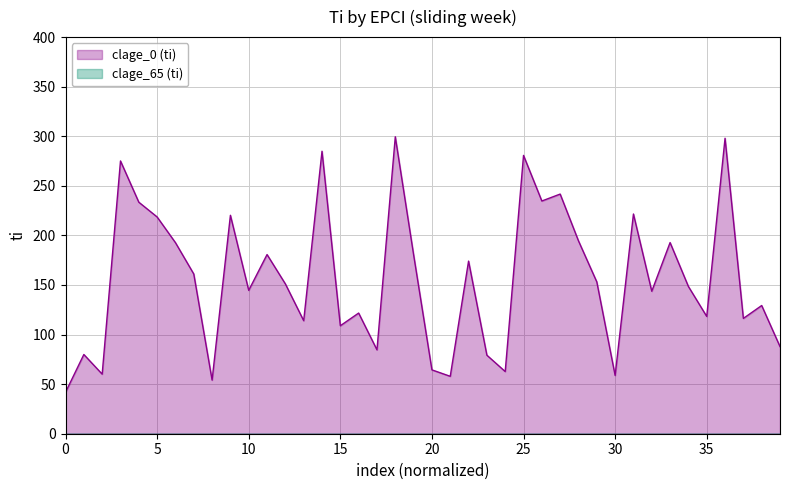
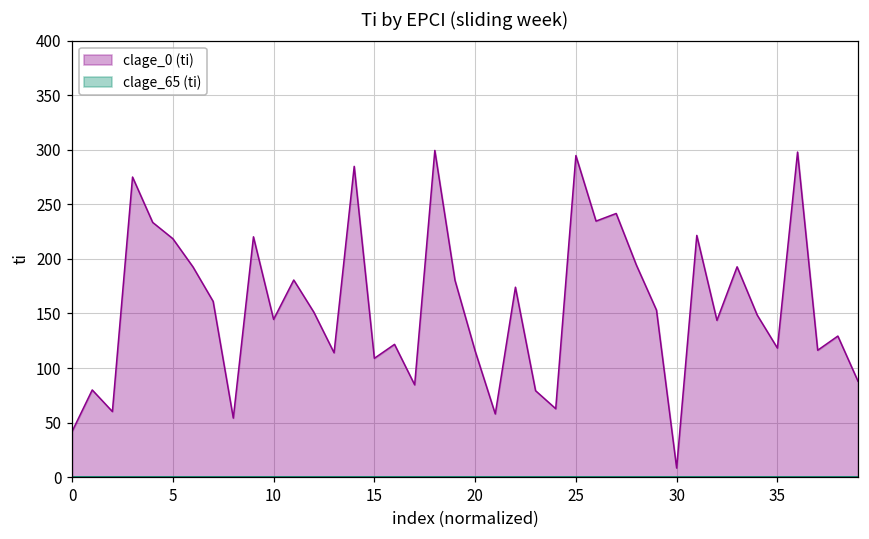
clage_0 (ti), 20: 60 -> 120
clage_0 (ti), 25: 280 -> 290
clage_0 (ti), 30: 60 -> 10
